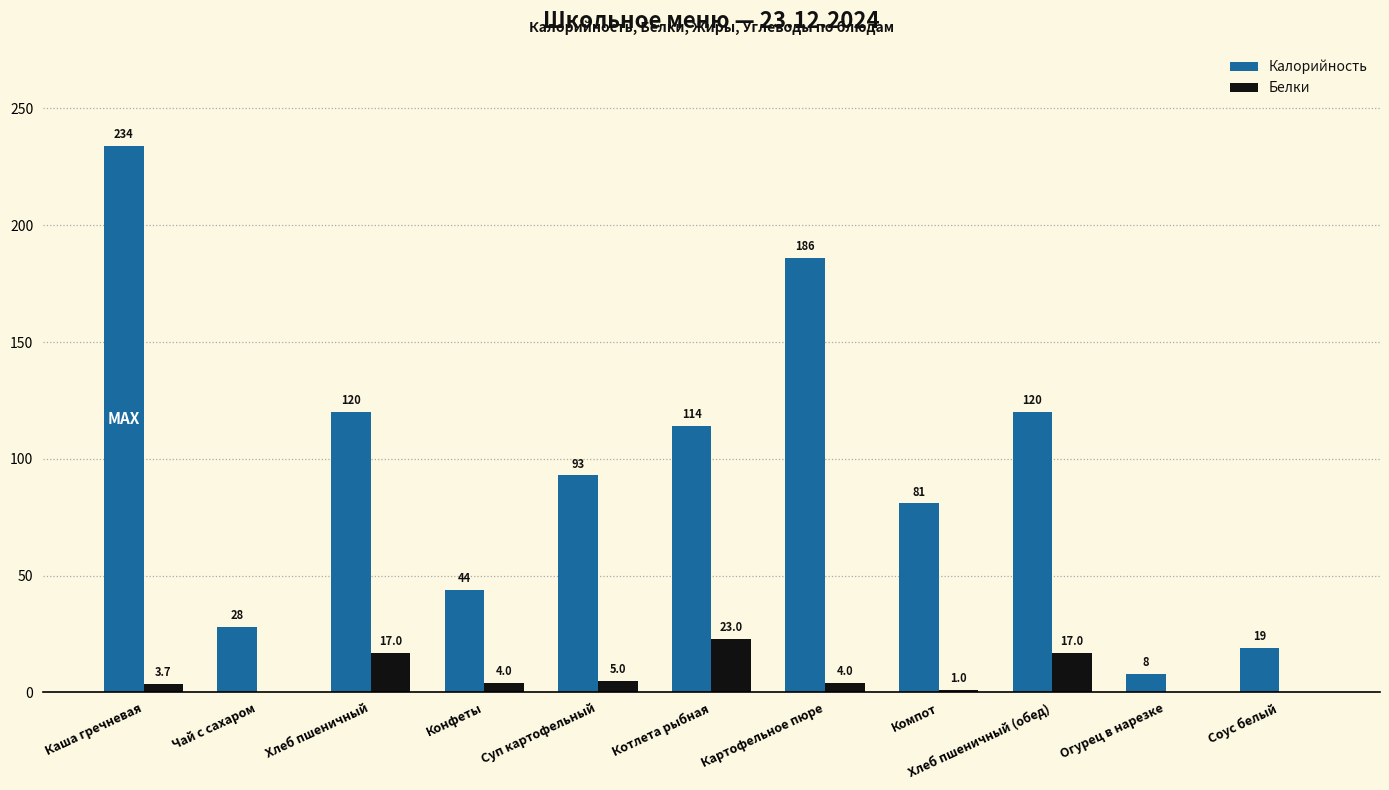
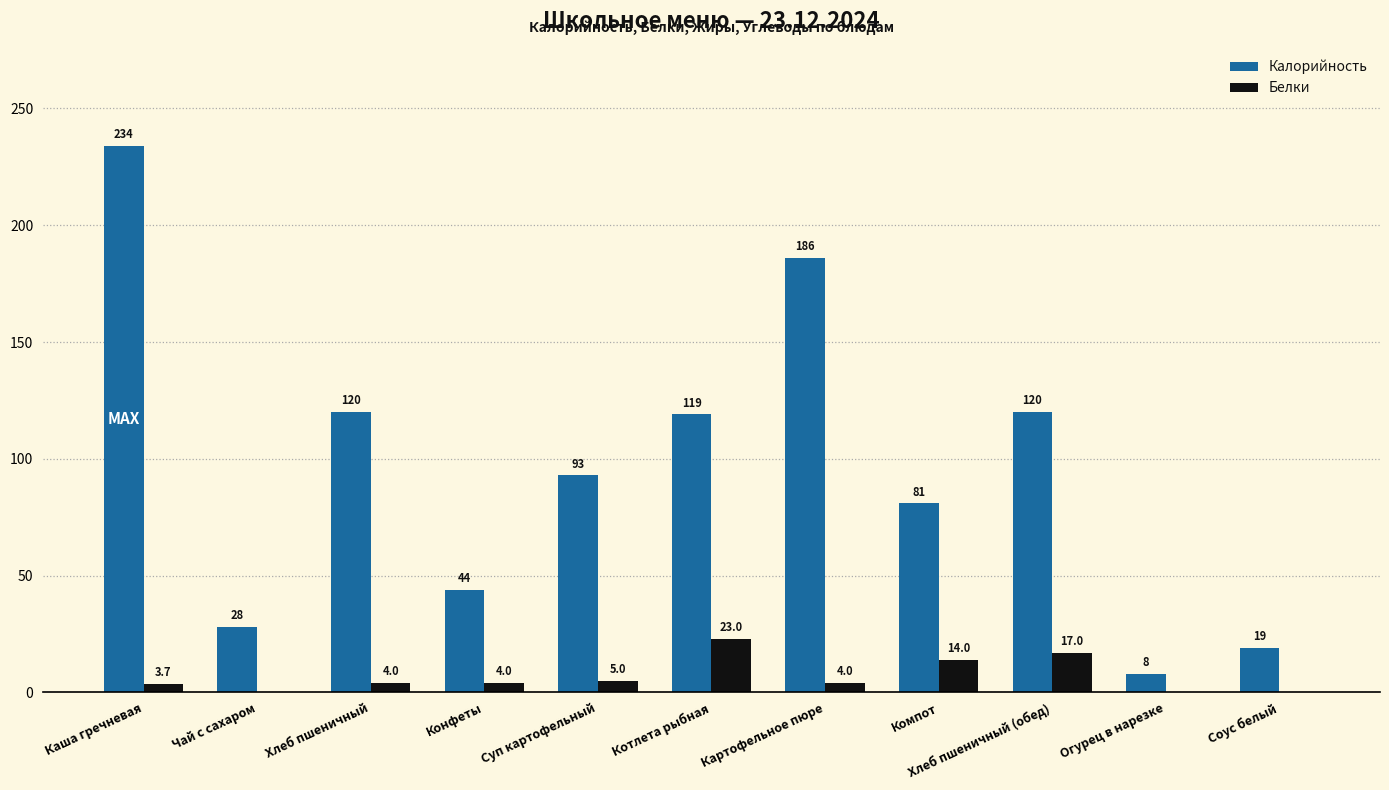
Белки, Хлеб пшеничный: 17.0 -> 4.0
Калорийность, Котлета рыбная: 114 -> 119
Белки, Компот: 1.0 -> 14.0
